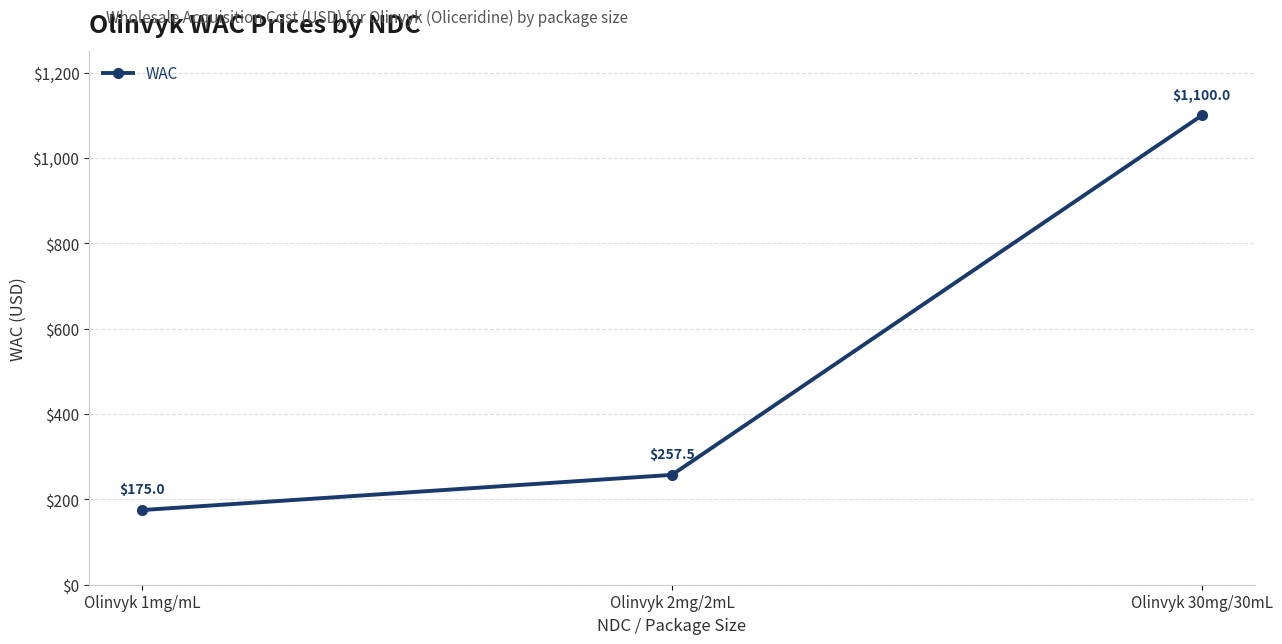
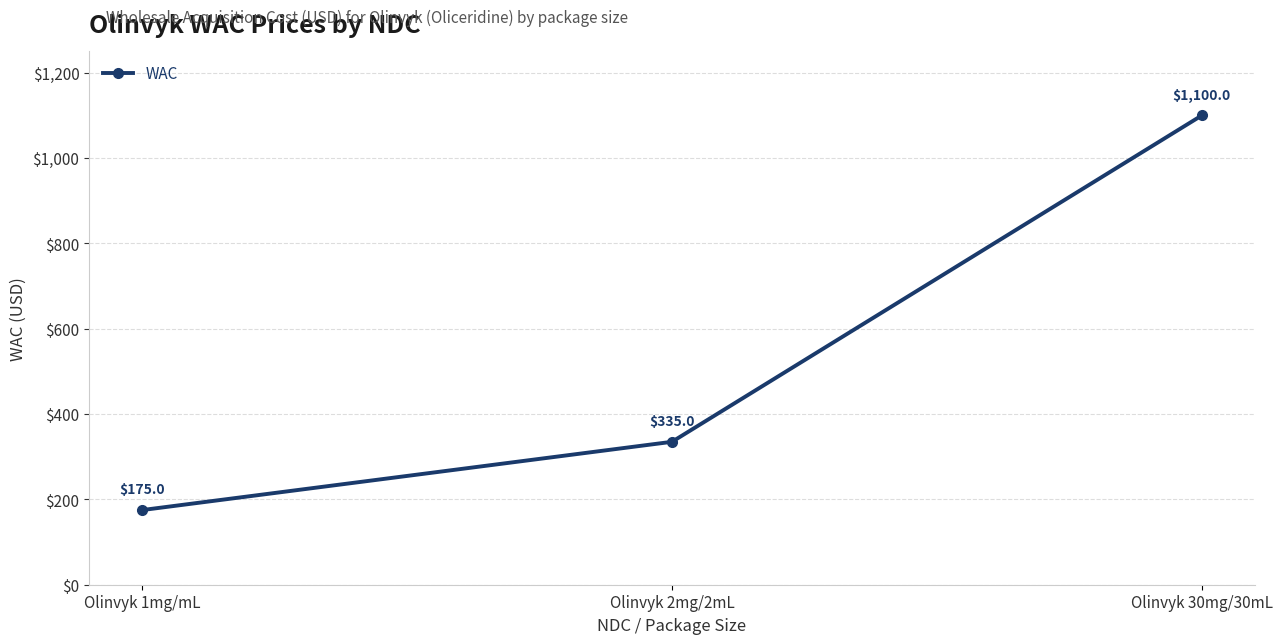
Olinvyk 2mg/2mL: $257.5 -> $335.0
